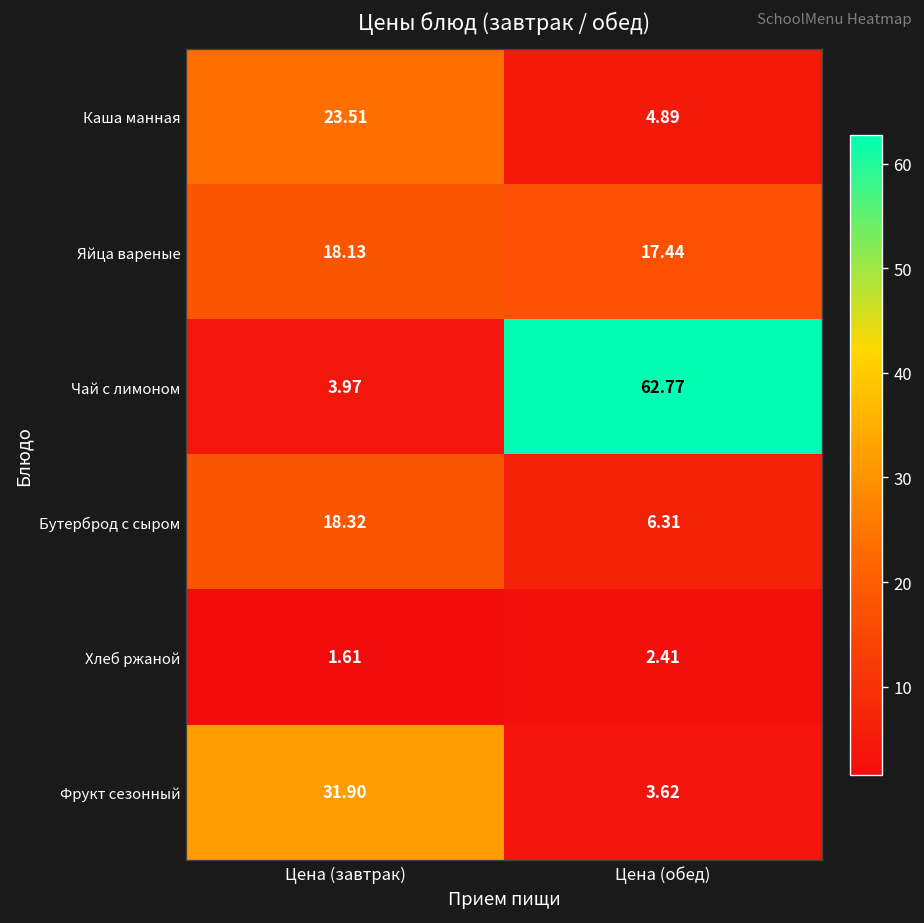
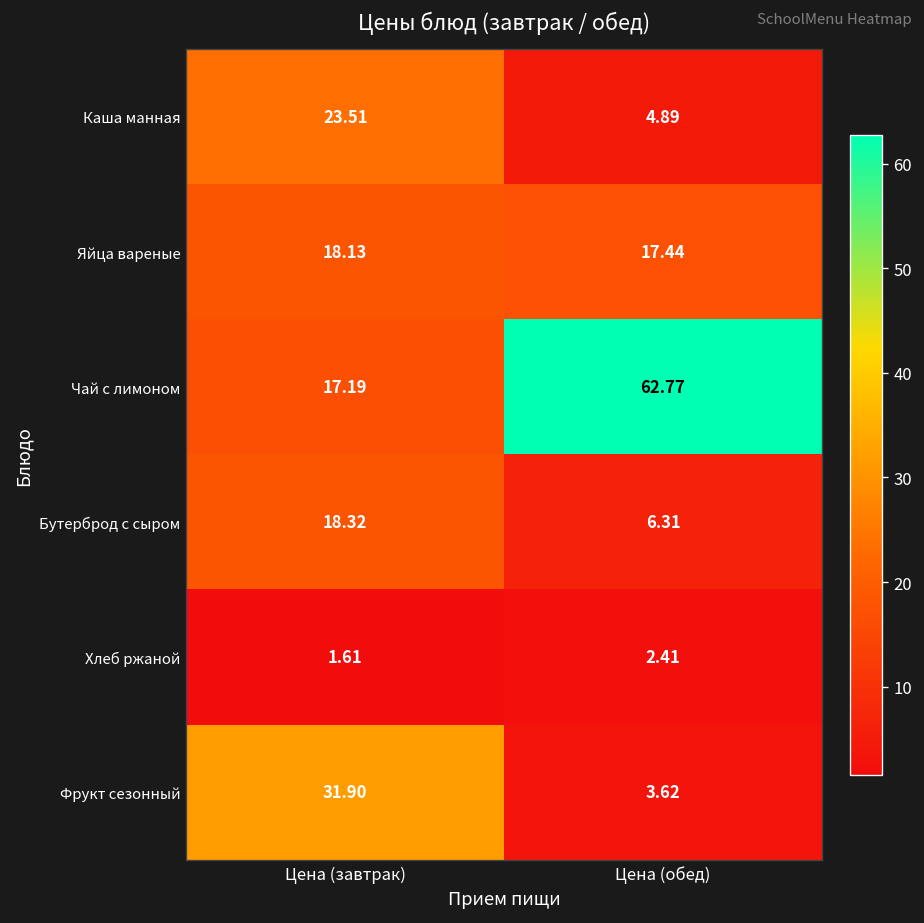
Чай с лимоном, Цена (завтрак): 3.97 -> 17.19
